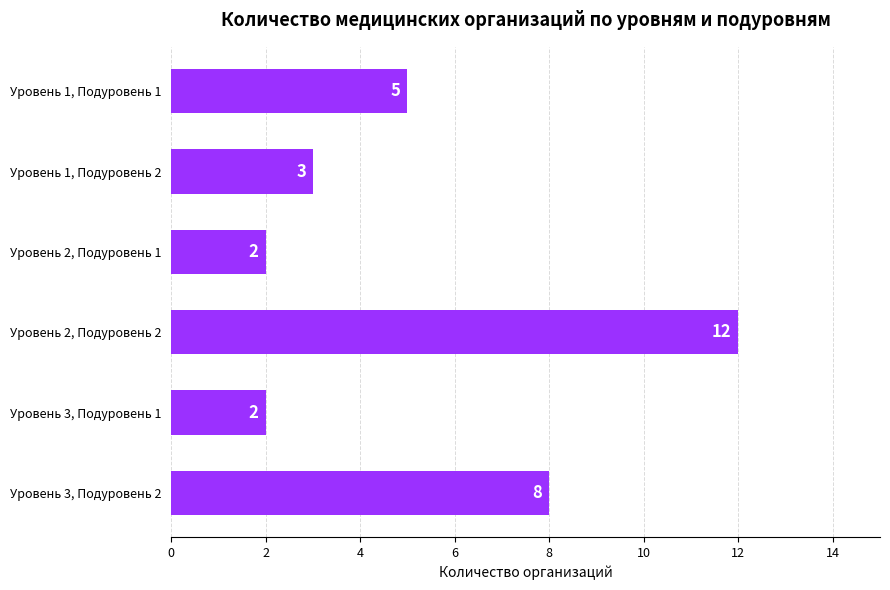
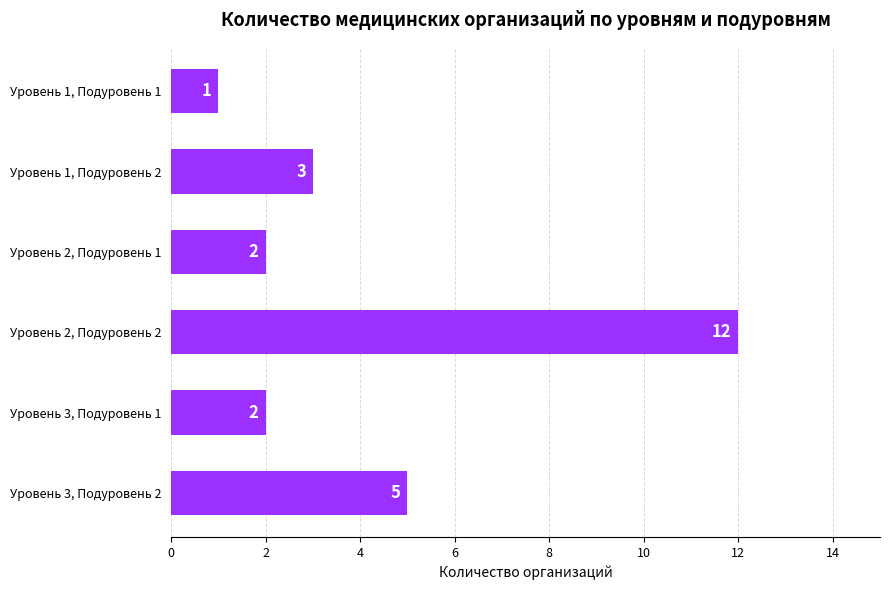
Уровень 1, Подуровень 1: 5 -> 1
Уровень 3, Подуровень 2: 8 -> 5
